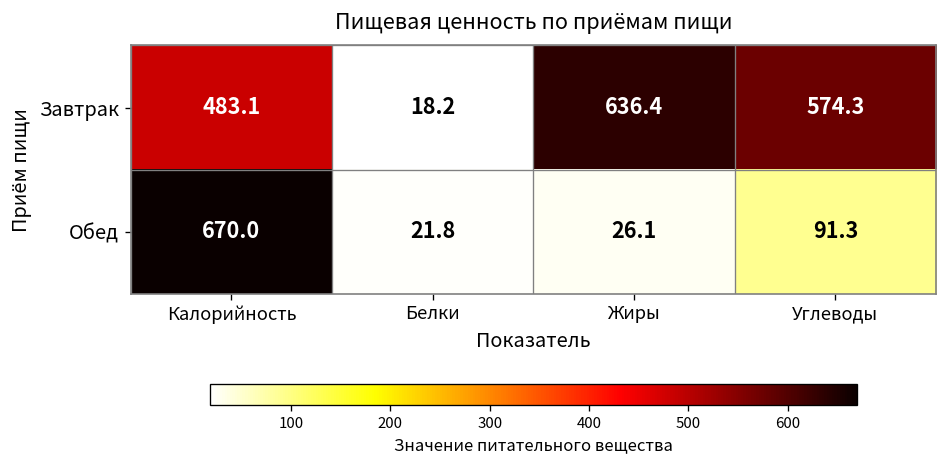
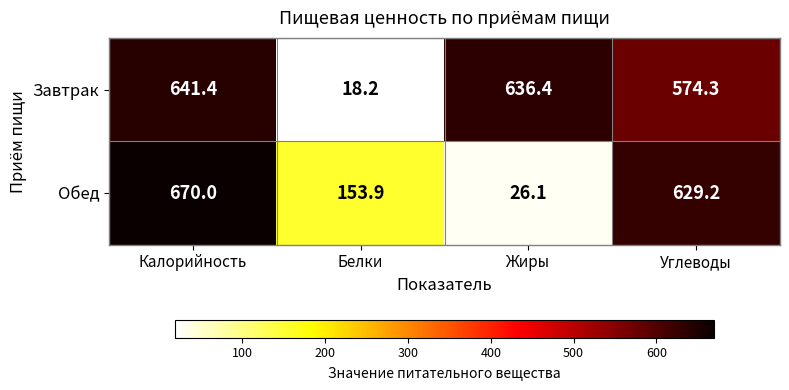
Завтрак, Калорийность: 483.1 -> 641.4
Обед, Белки: 21.8 -> 153.9
Обед, Углеводы: 91.3 -> 629.2
